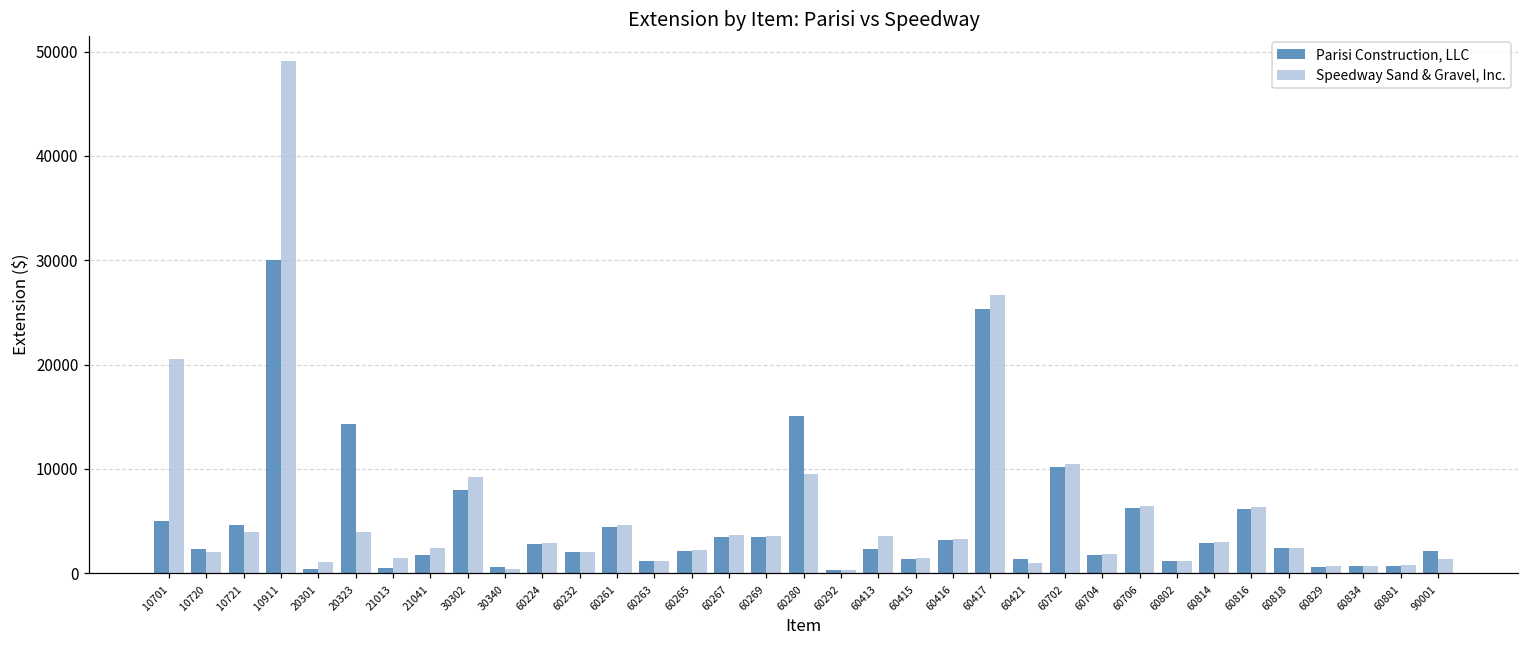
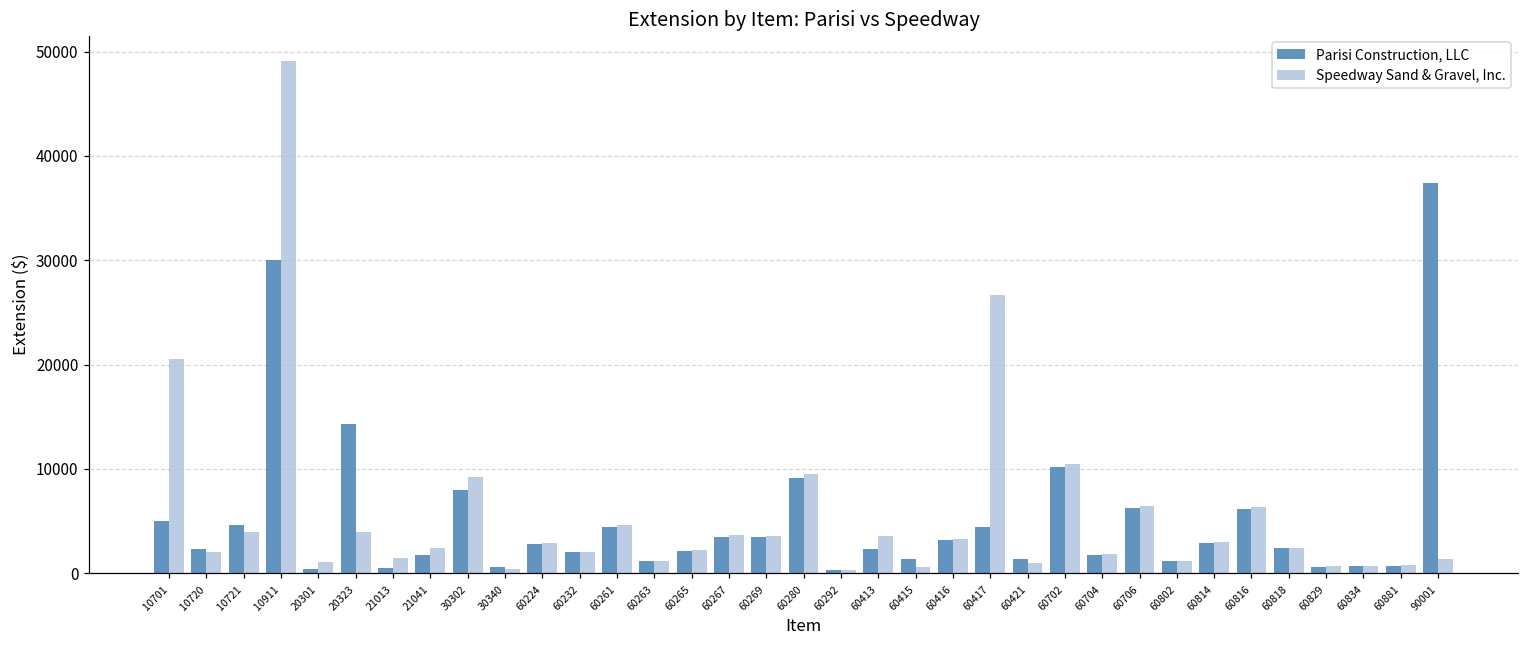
Parisi Construction, LLC, 60280: 15000 -> 9000
Speedway Sand & Gravel, Inc., 60415: 1400 -> 600
Parisi Construction, LLC, 60417: 25000 -> 4000
Parisi Construction, LLC, 90001: 2000 -> 37000
